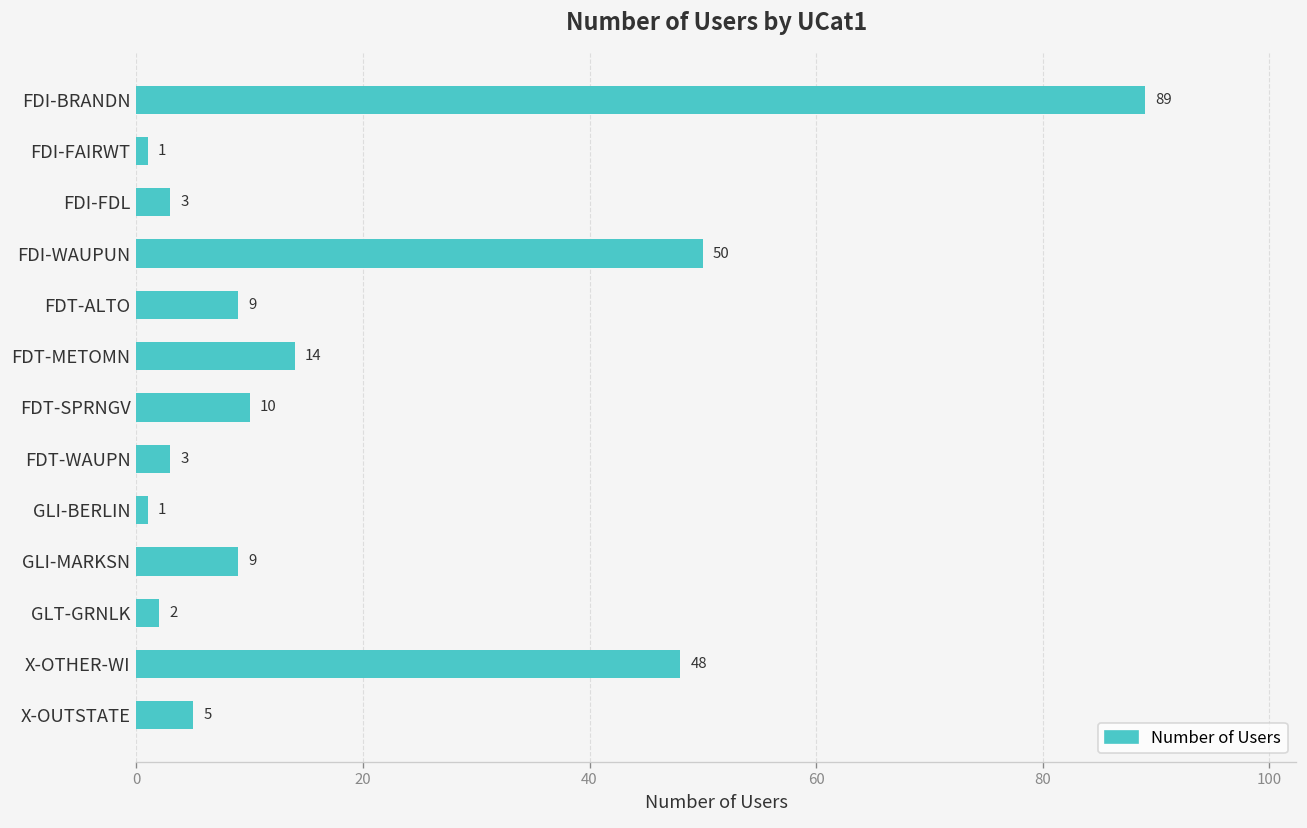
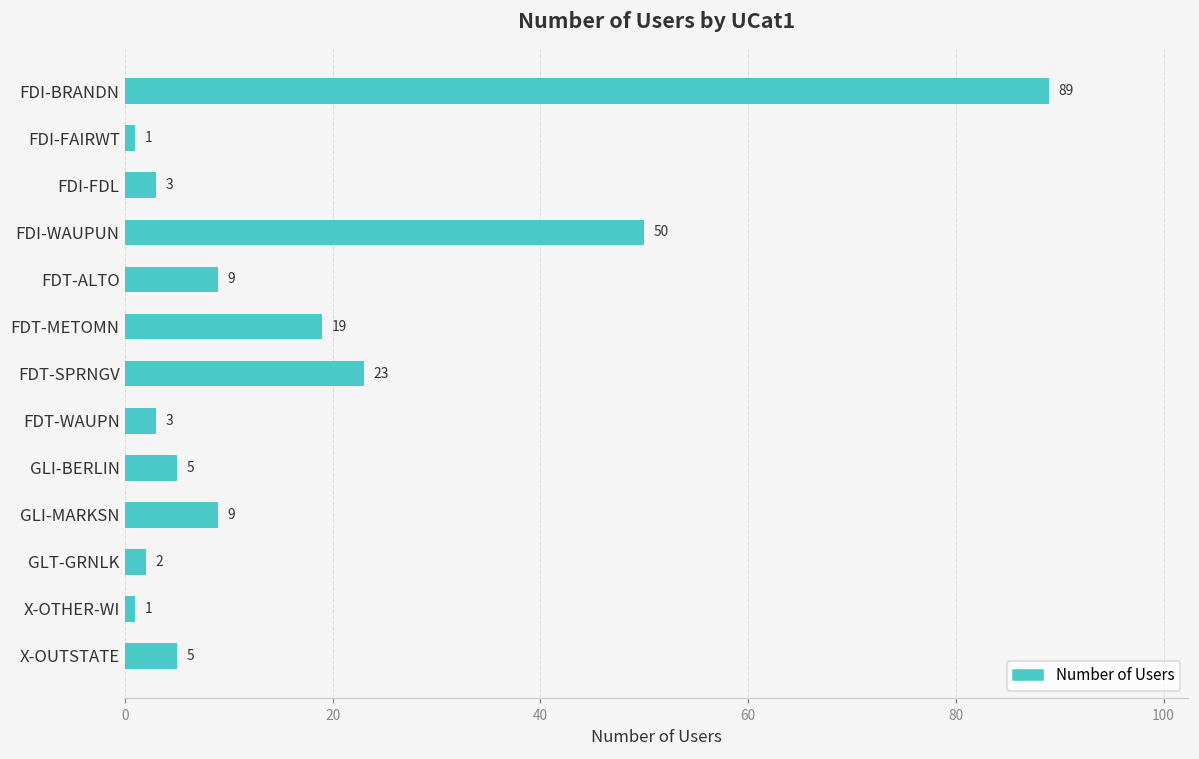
FDT-METOMN: 14 -> 19
FDT-SPRNGV: 10 -> 23
GLI-BERLIN: 1 -> 5
X-OTHER-WI: 48 -> 1
